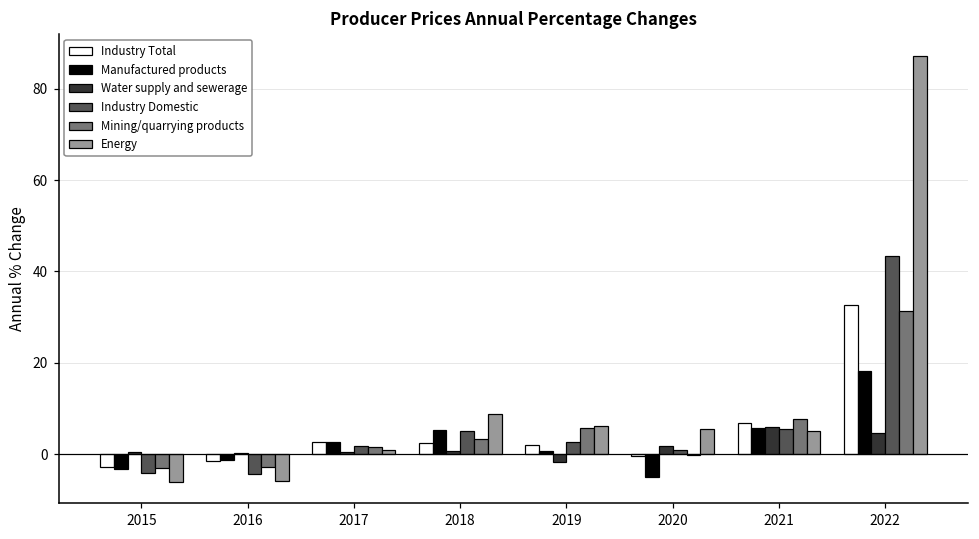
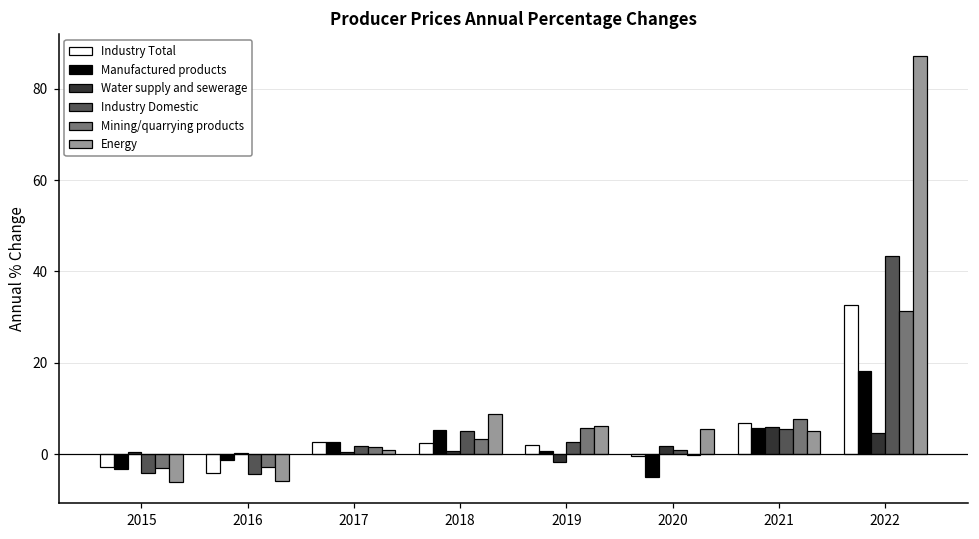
Industry Total, 2016: -1 -> -4
